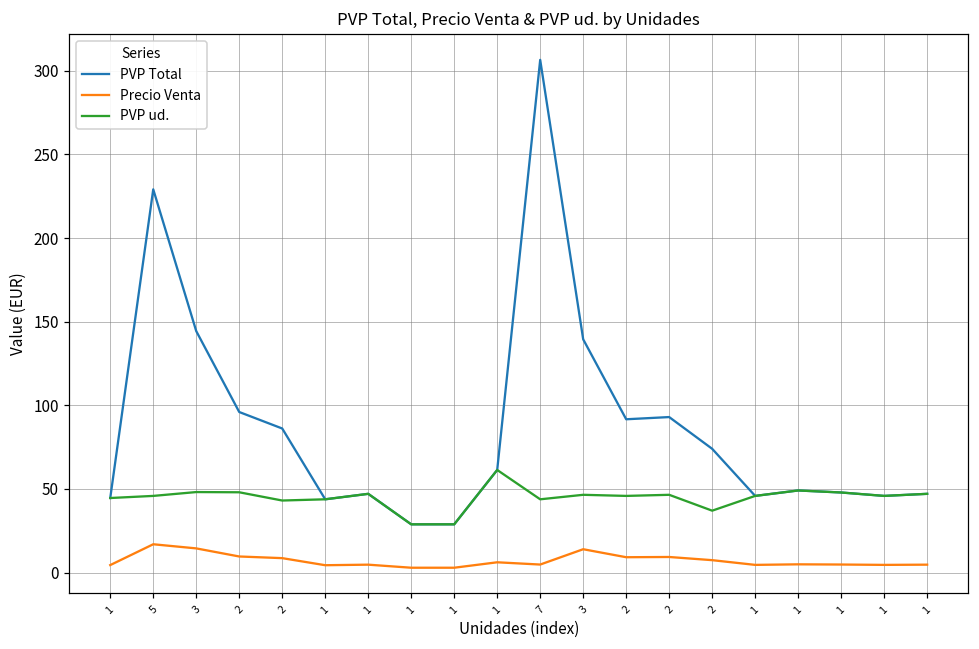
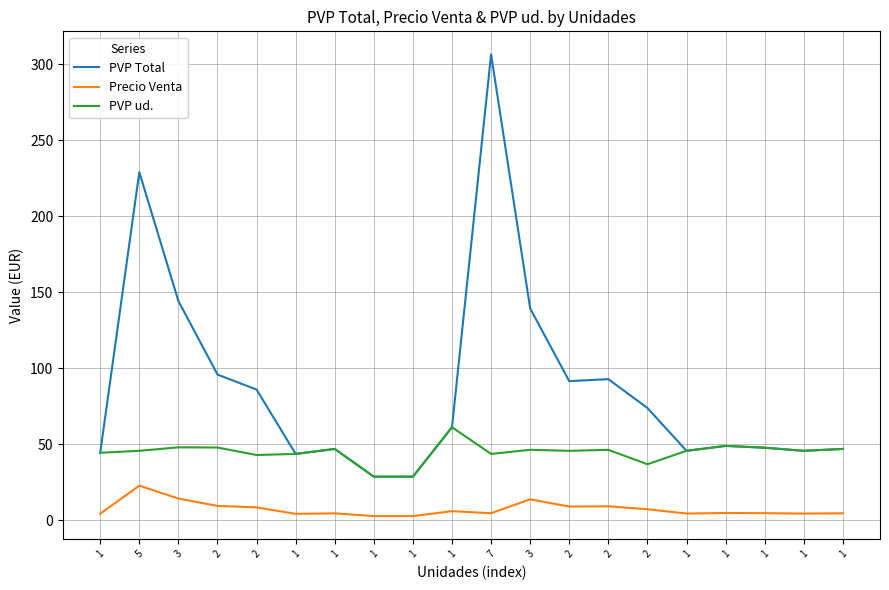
Precio Venta, 5: 17 -> 23
